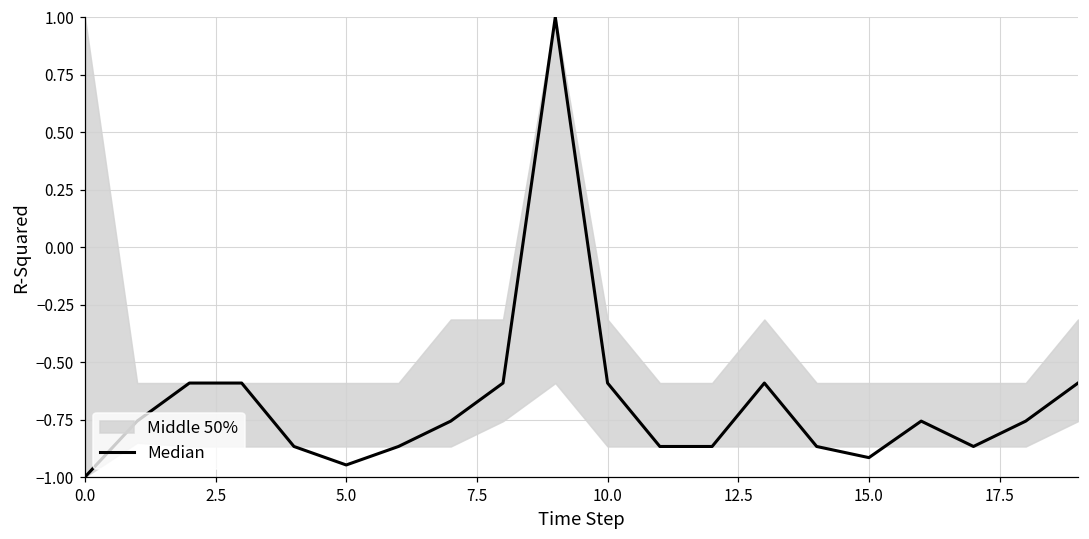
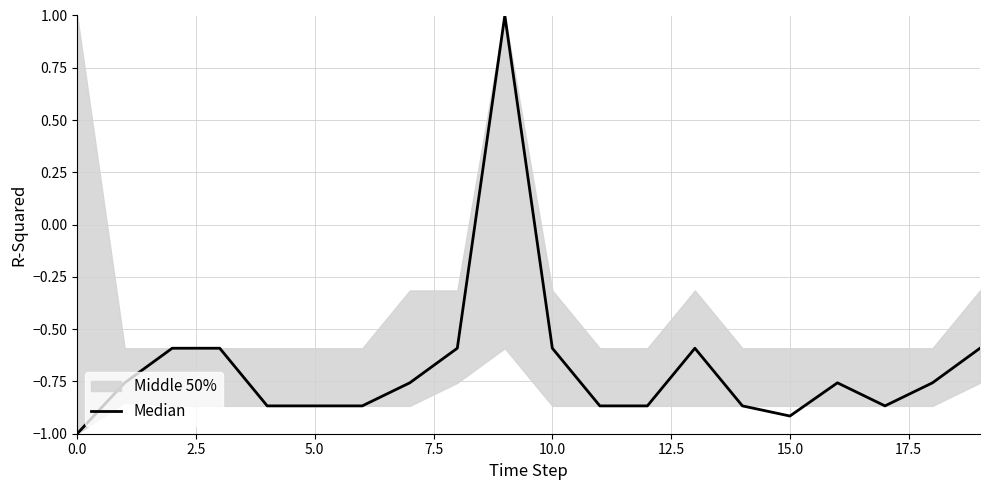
Median, 5.0: -0.95 -> -0.87
